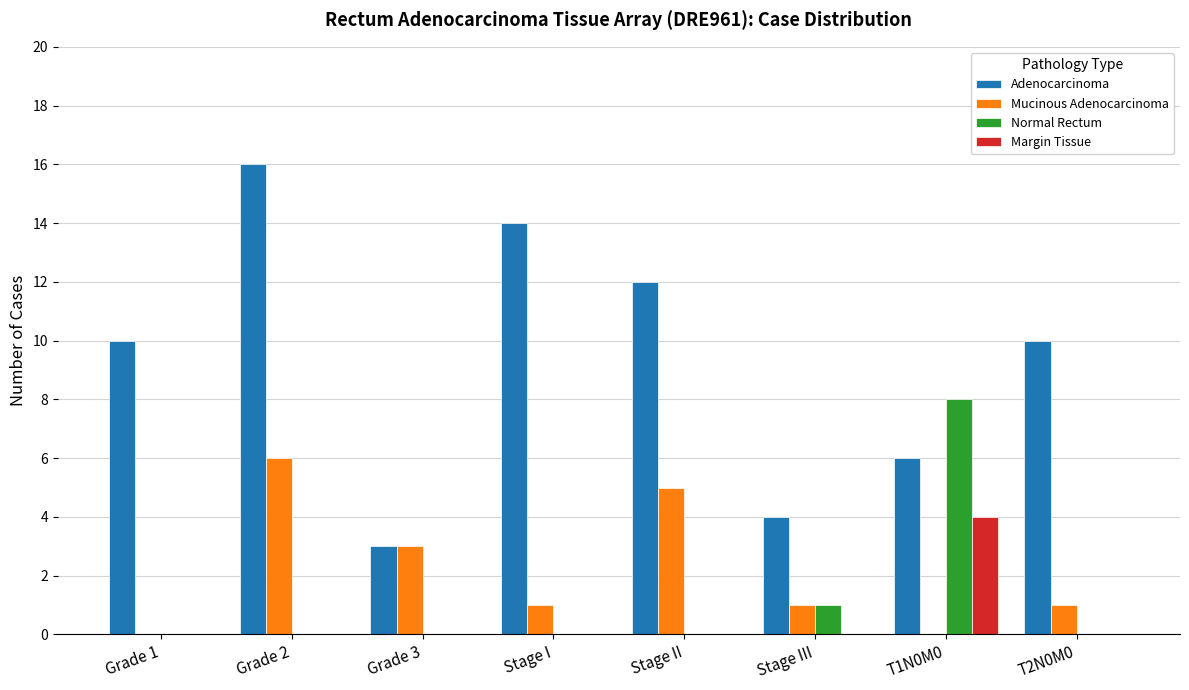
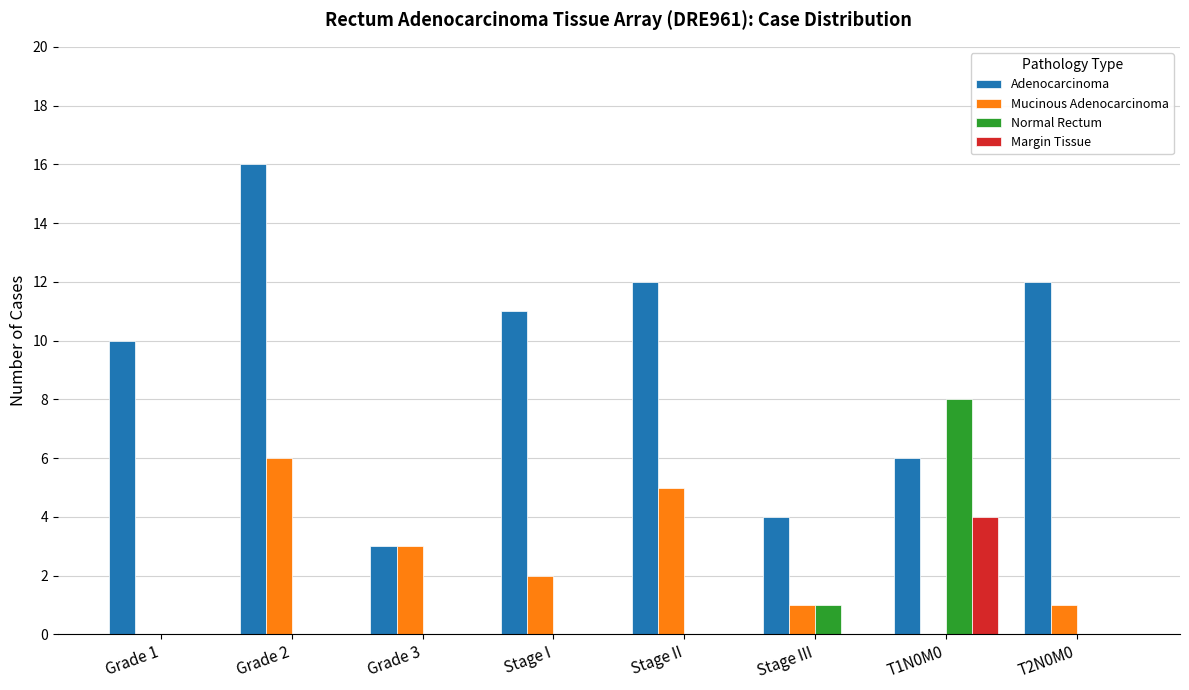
Adenocarcinoma, Stage I: 14 -> 11
Mucinous Adenocarcinoma, Stage I: 1 -> 2
Adenocarcinoma, T2N0M0: 10 -> 12
